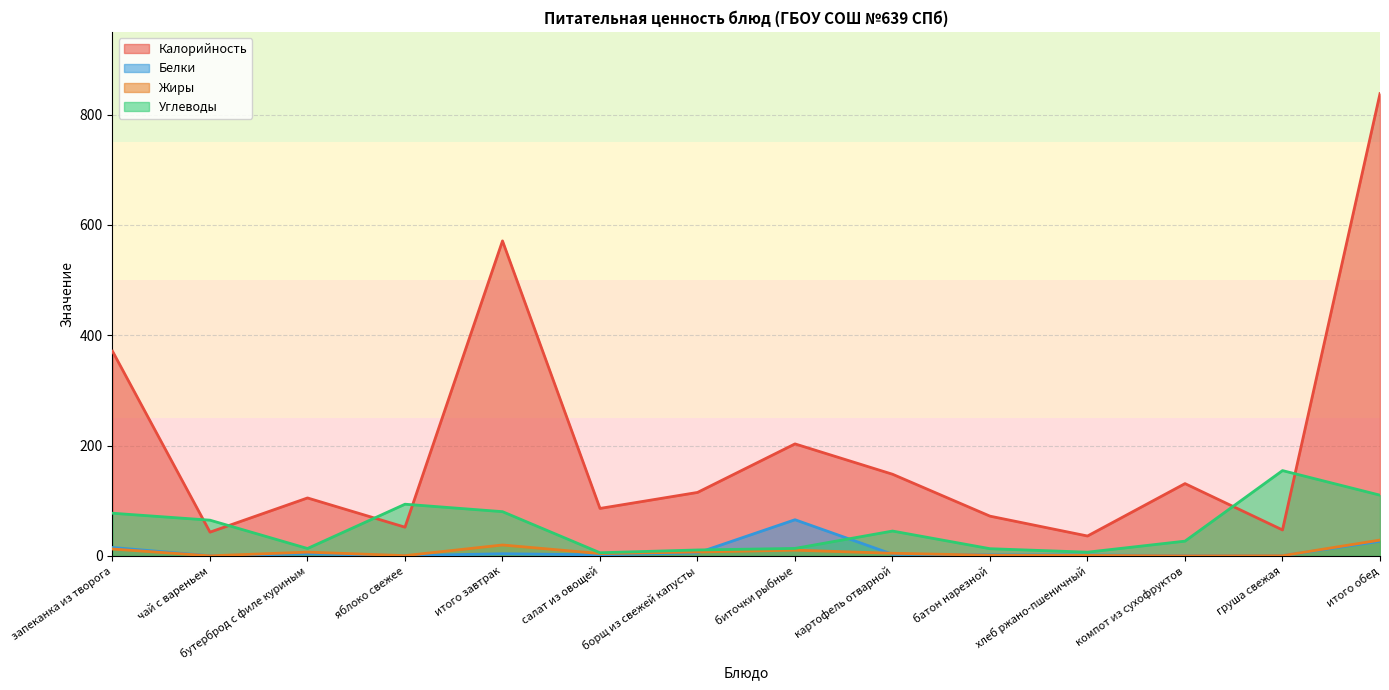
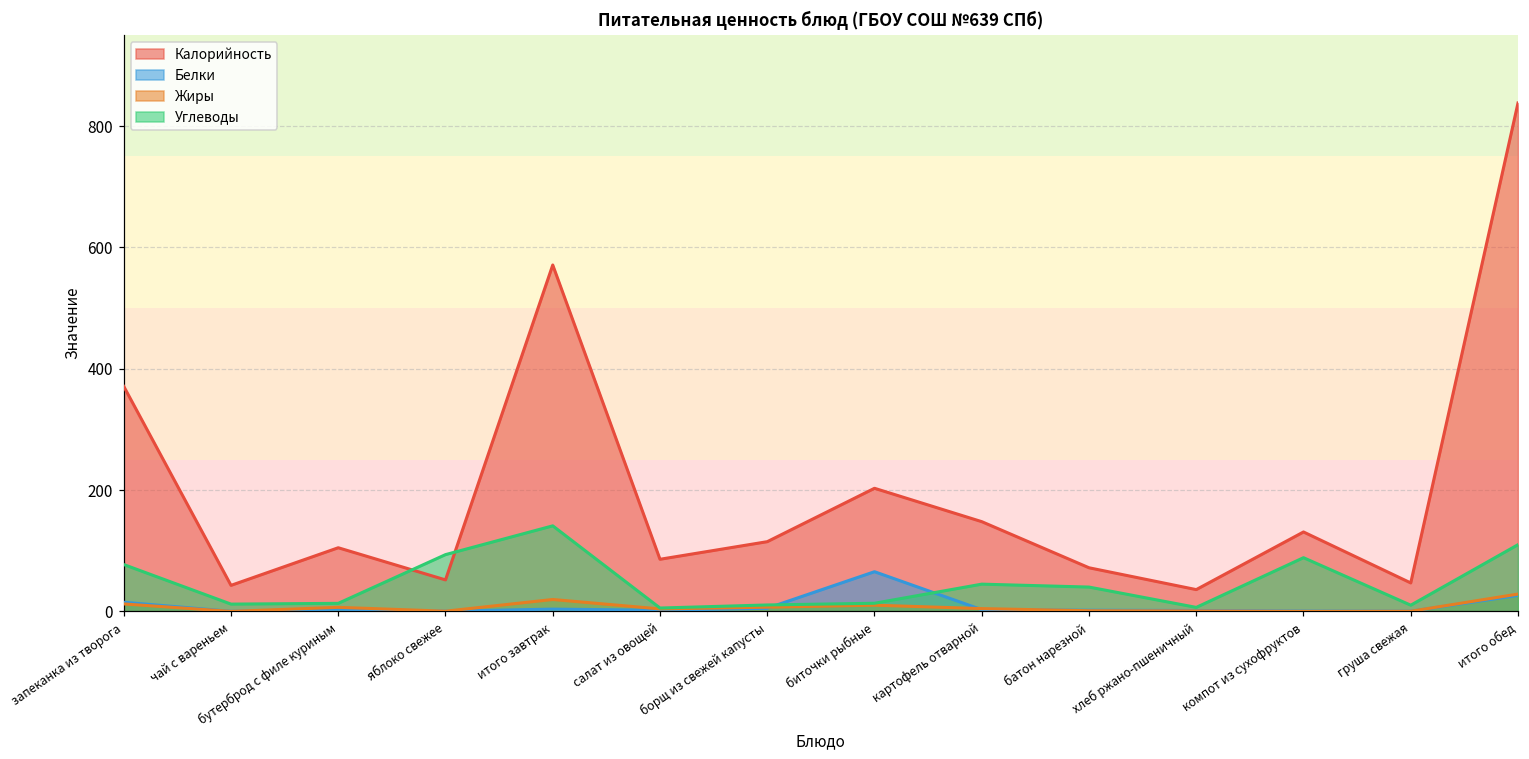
Углеводы, чай с вареньем: 60 -> 10
Углеводы, итого завтрак: 80 -> 140
Углеводы, батон нарезной: 10 -> 40
Углеводы, компот из сухофруктов: 30 -> 90
Углеводы, груша свежая: 150 -> 10
